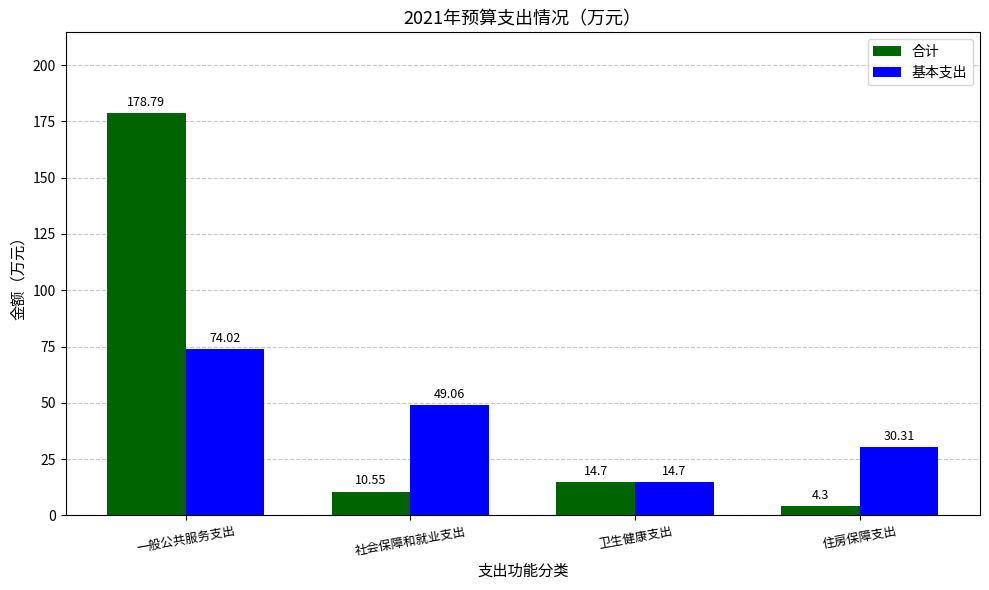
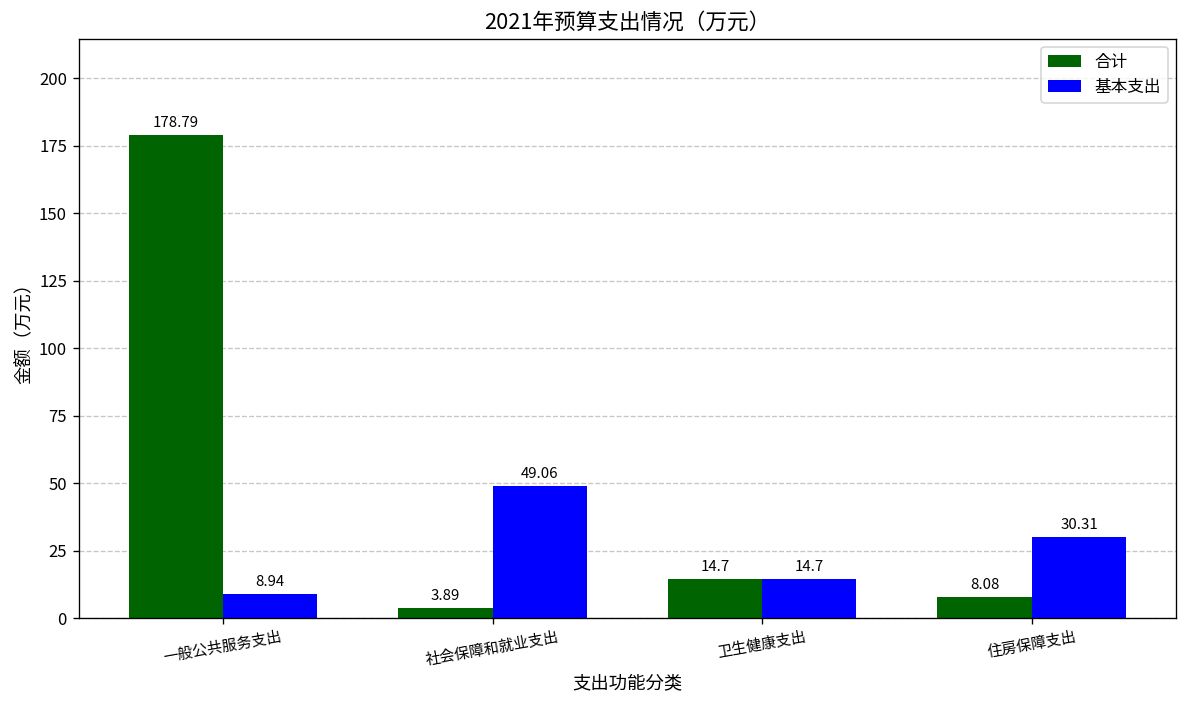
基本支出, 一般公共服务支出: 74.02 -> 8.94
合计, 社会保障和就业支出: 10.55 -> 3.89
合计, 住房保障支出: 4.3 -> 8.08
